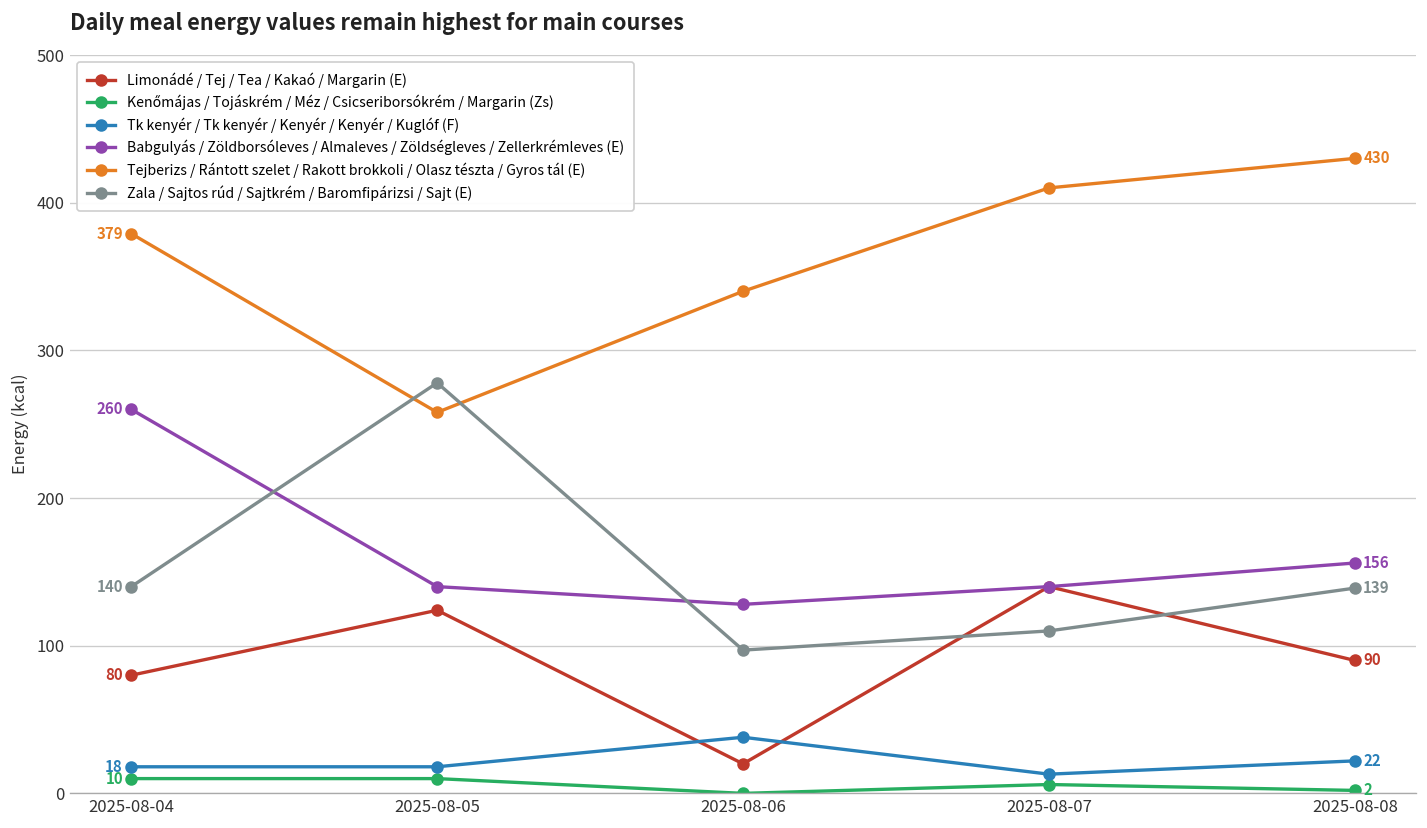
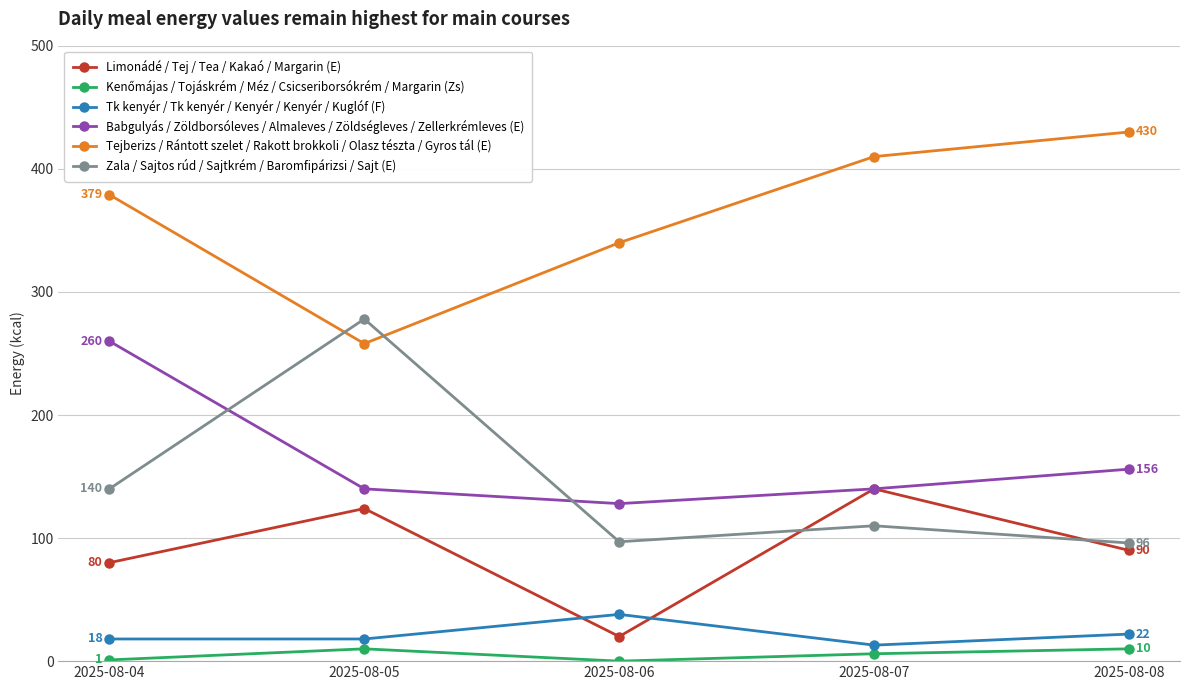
Kenőmájas / Tojáskrém / Méz / Csicseriborsókrém / Margarin (Zs), 2025-08-04: 10 -> 1
Kenőmájas / Tojáskrém / Méz / Csicseriborsókrém / Margarin (Zs), 2025-08-08: 2 -> 10
Zala / Sajtos rúd / Sajtkrém / Baromfipárizsi / Sajt (E), 2025-08-08: 139 -> 96
